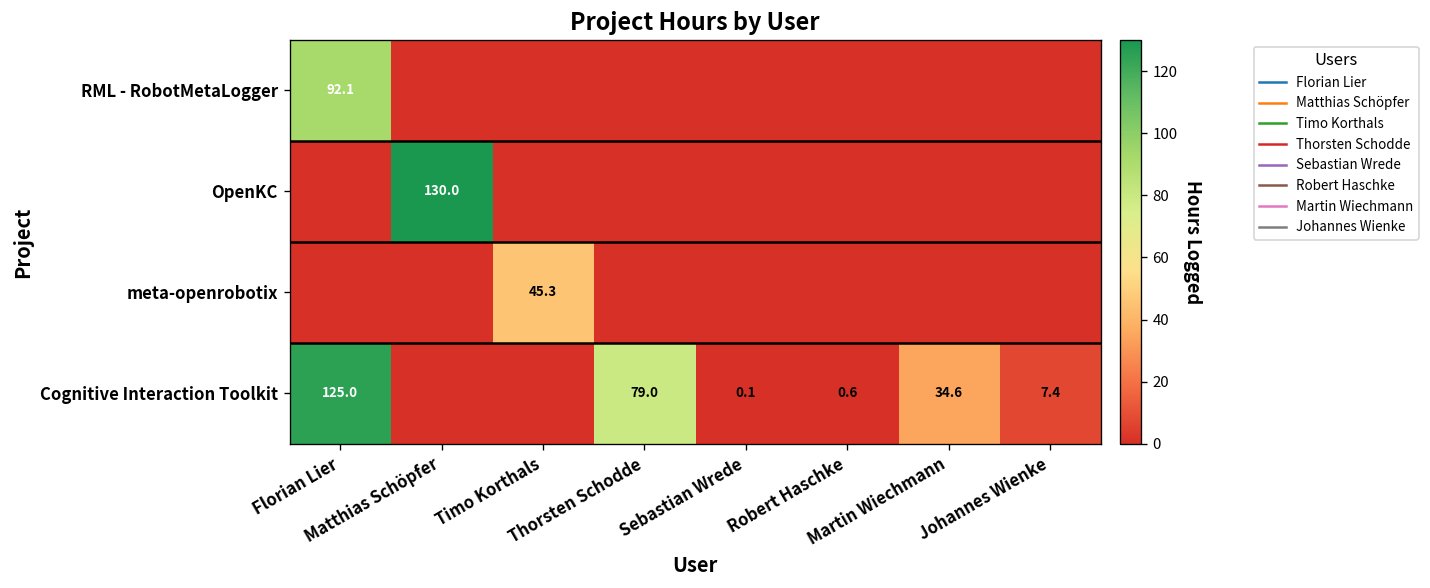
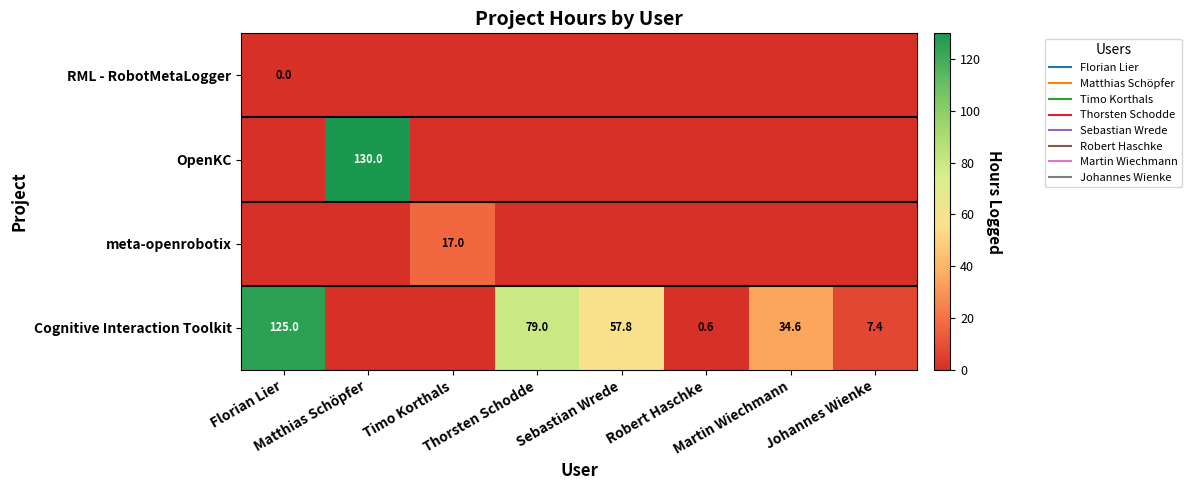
RML - RobotMetaLogger, Florian Lier: 92.1 -> 0.0
meta-openrobotix, Timo Korthals: 45.3 -> 17.0
Cognitive Interaction Toolkit, Sebastian Wrede: 0.1 -> 57.8
